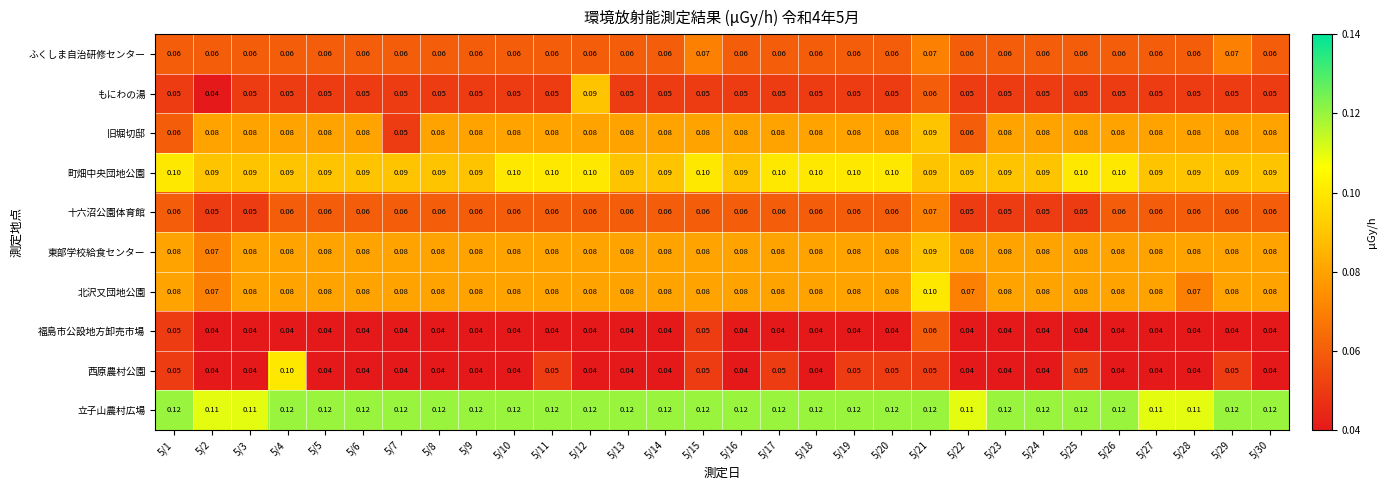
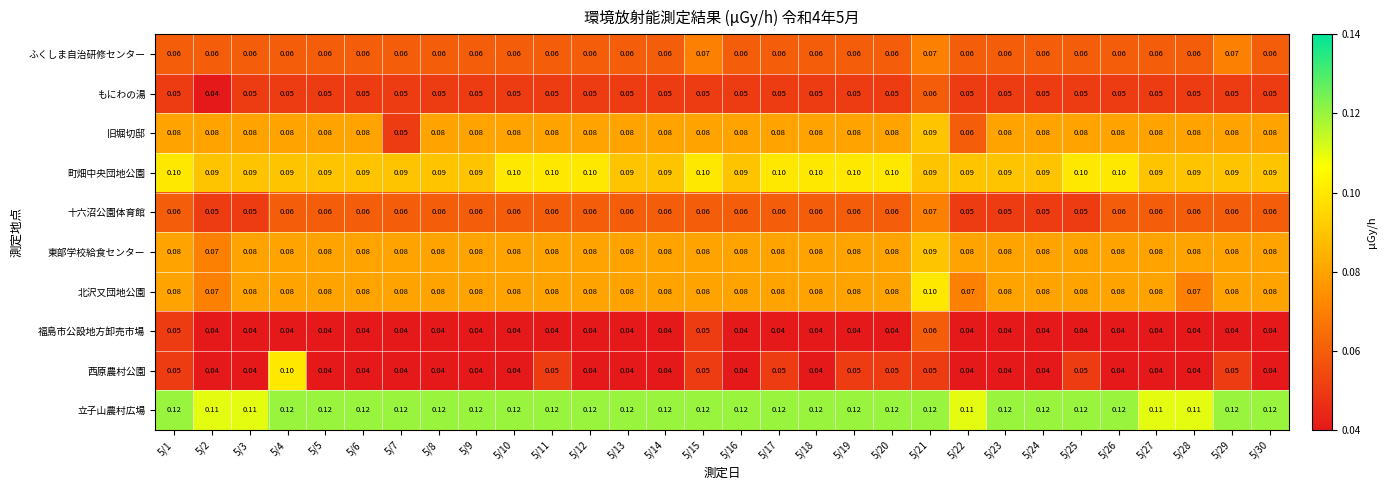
もにわの湯, 5/12: 0.09 -> 0.05
旧堀切邸, 5/1: 0.06 -> 0.08
